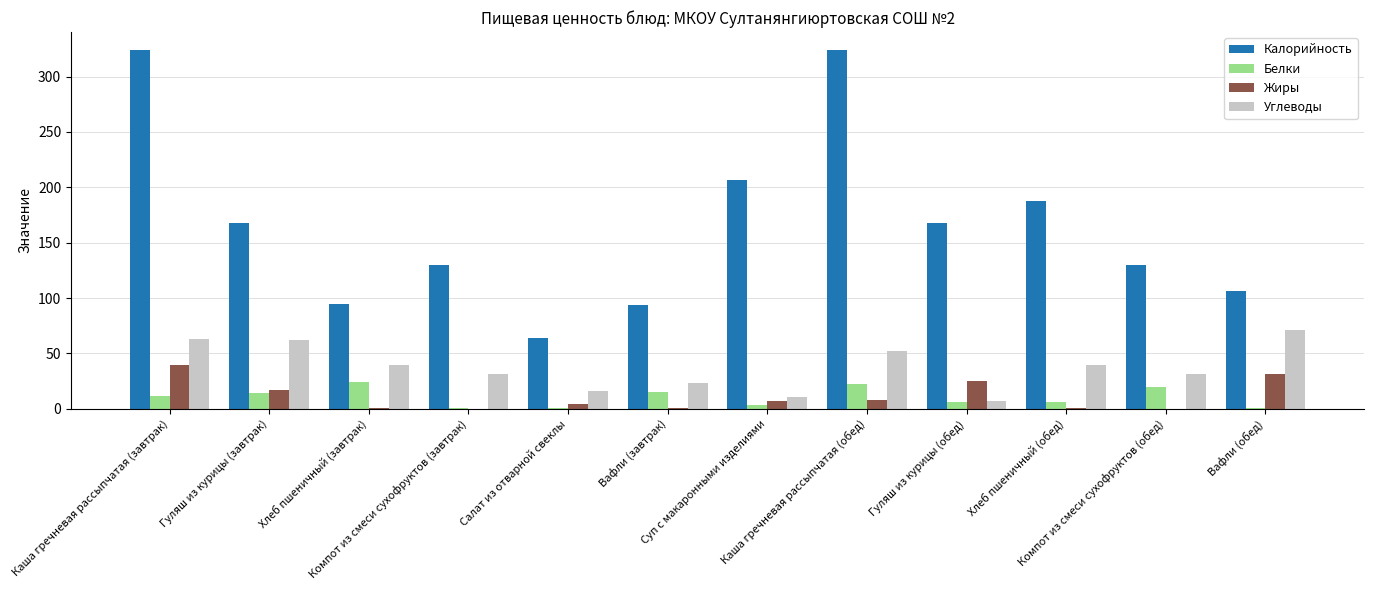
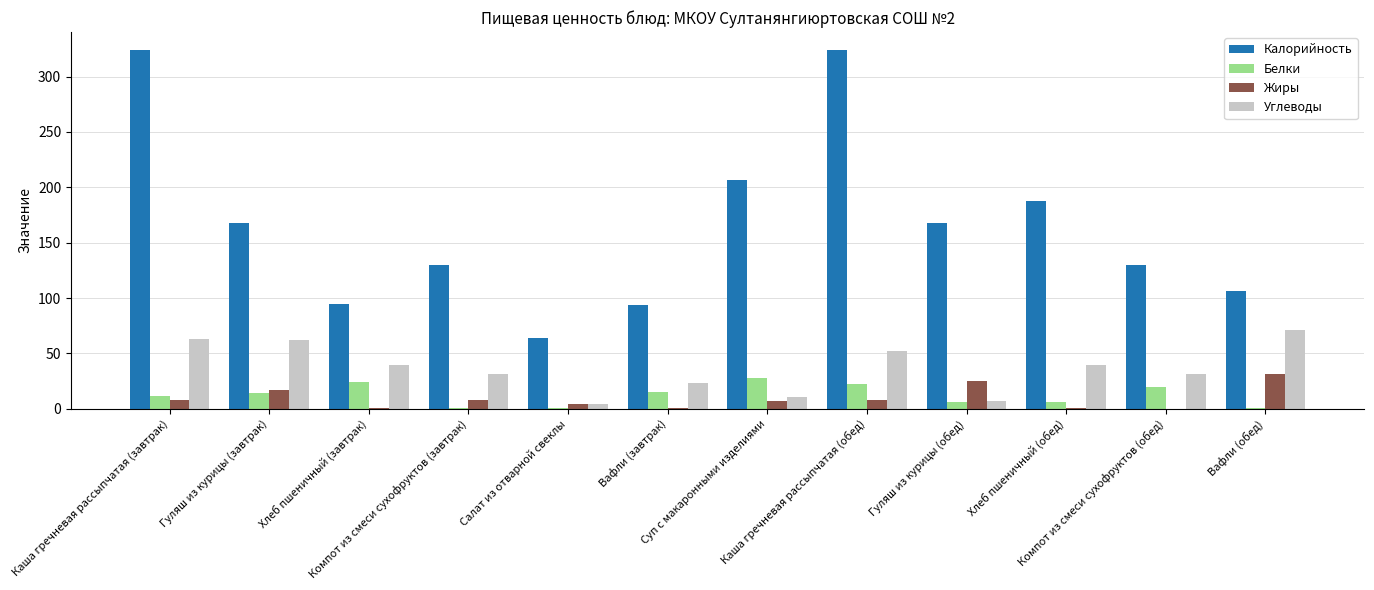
Жиры, Каша гречневая рассыпчатая (завтрак): 40 -> 8
Жиры, Компот из смеси сухофруктов (завтрак): 0 -> 8
Углеводы, Салат из отварной свеклы: 16 -> 4
Белки, Суп с макаронными изделиями: 3 -> 28
